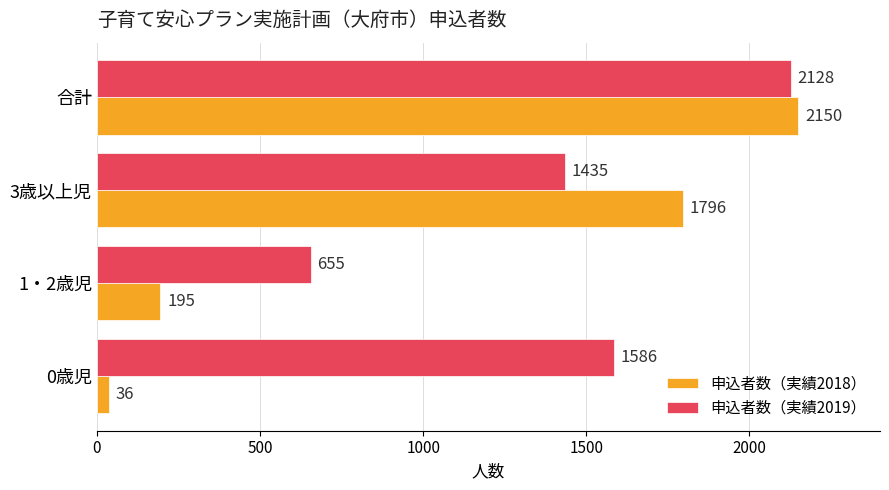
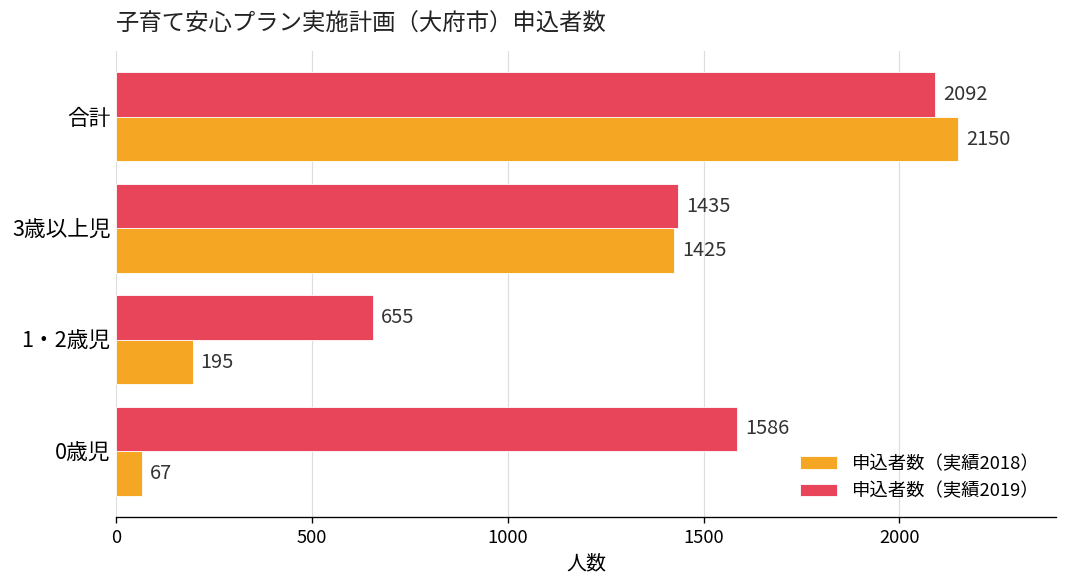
申込者数（実績2019）, 合計: 2128 -> 2092
申込者数（実績2018）, 3歳以上児: 1796 -> 1425
申込者数（実績2018）, 0歳児: 36 -> 67
